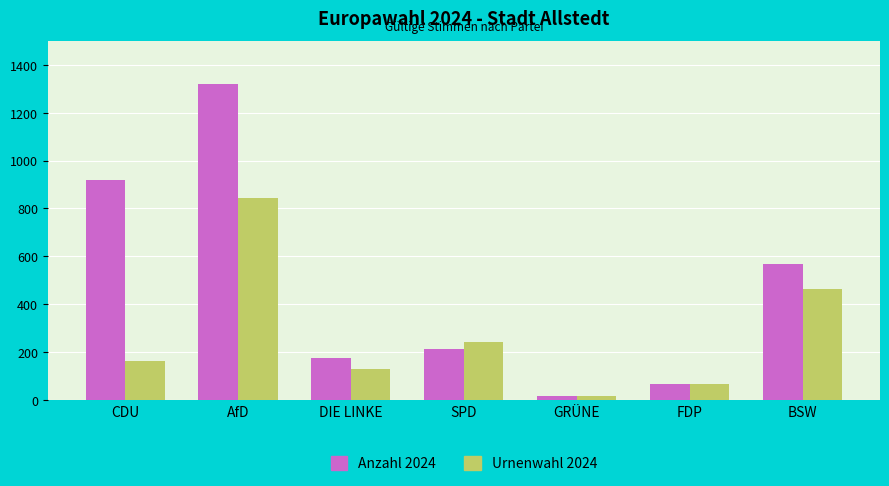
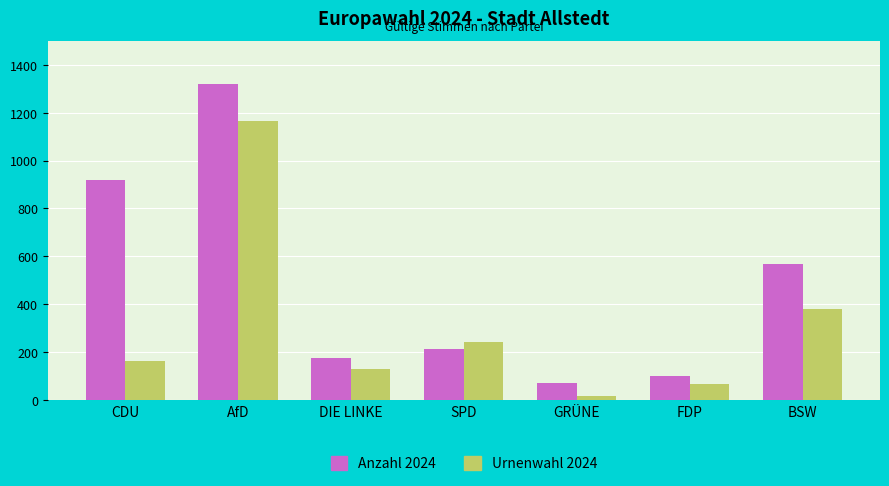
Urnenwahl 2024, AfD: 840 -> 1160
Anzahl 2024, GRÜNE: 20 -> 70
Anzahl 2024, FDP: 70 -> 100
Urnenwahl 2024, BSW: 460 -> 380
